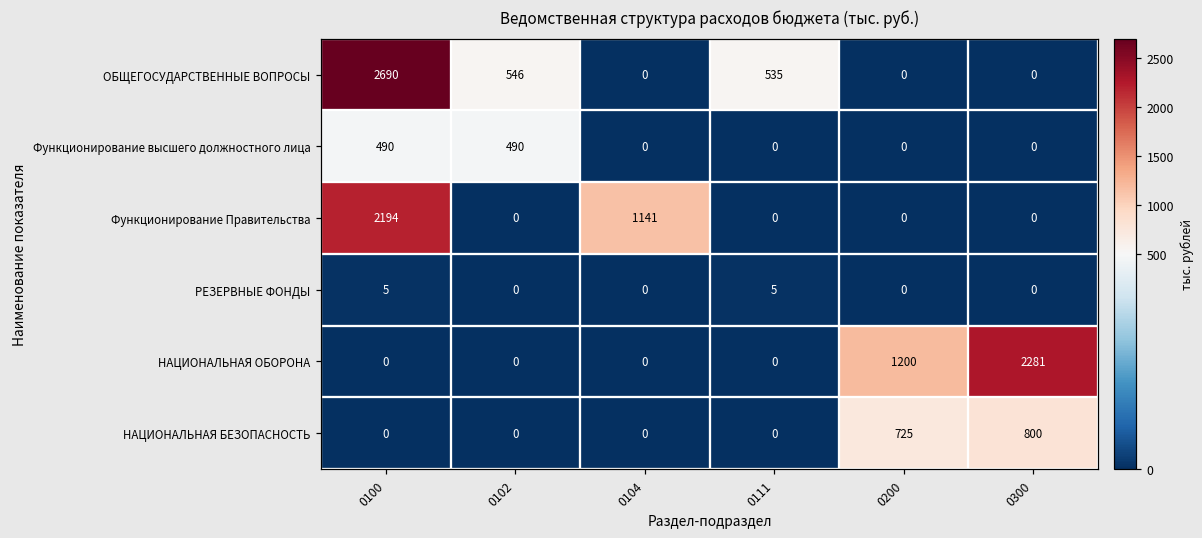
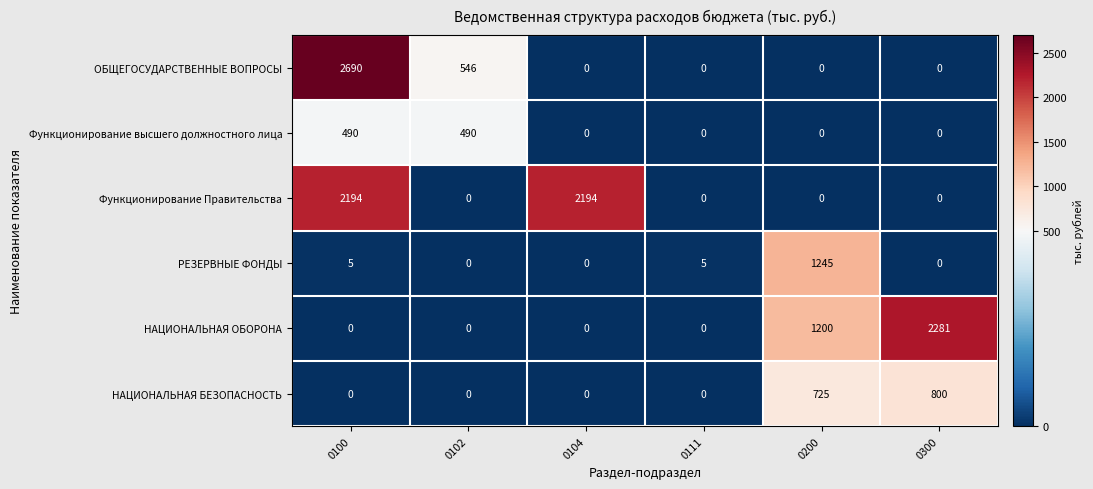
ОБЩЕГОСУДАРСТВЕННЫЕ ВОПРОСЫ, 0111: 535 -> 0
Функционирование Правительства, 0104: 1141 -> 2194
РЕЗЕРВНЫЕ ФОНДЫ, 0200: 0 -> 1245
